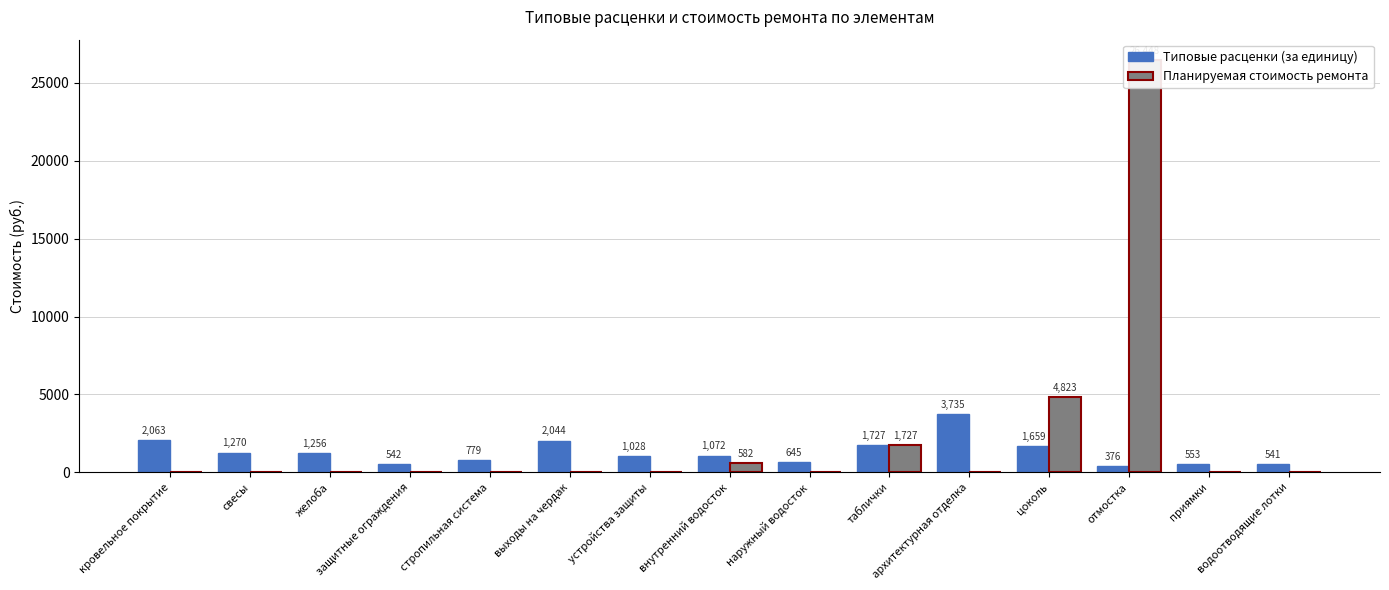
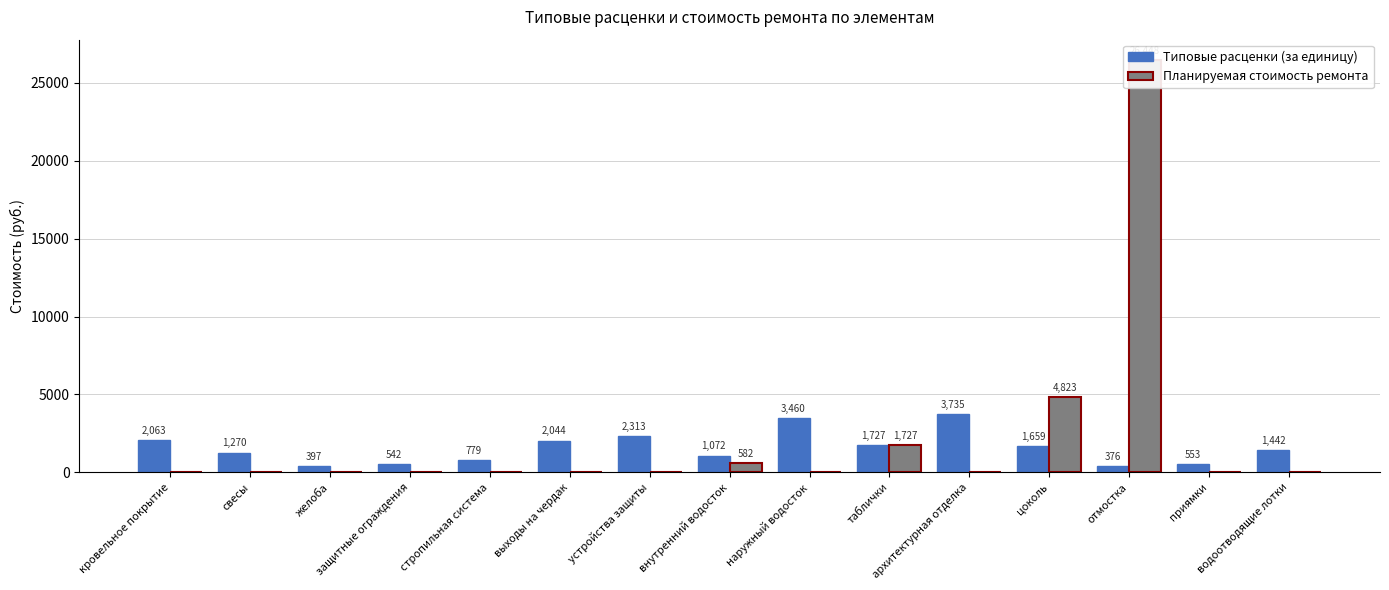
Типовые расценки (за единицу), желоба: 1,256 -> 397
Типовые расценки (за единицу), устройства защиты: 1,028 -> 2,313
Типовые расценки (за единицу), наружный водосток: 645 -> 3,460
Типовые расценки (за единицу), водоотводящие лотки: 541 -> 1,442
